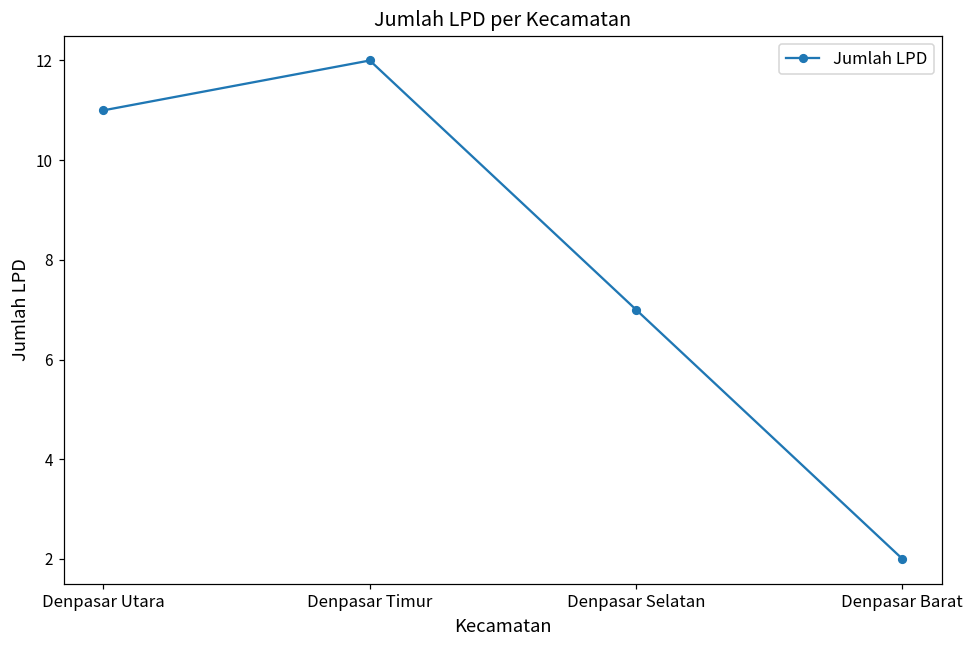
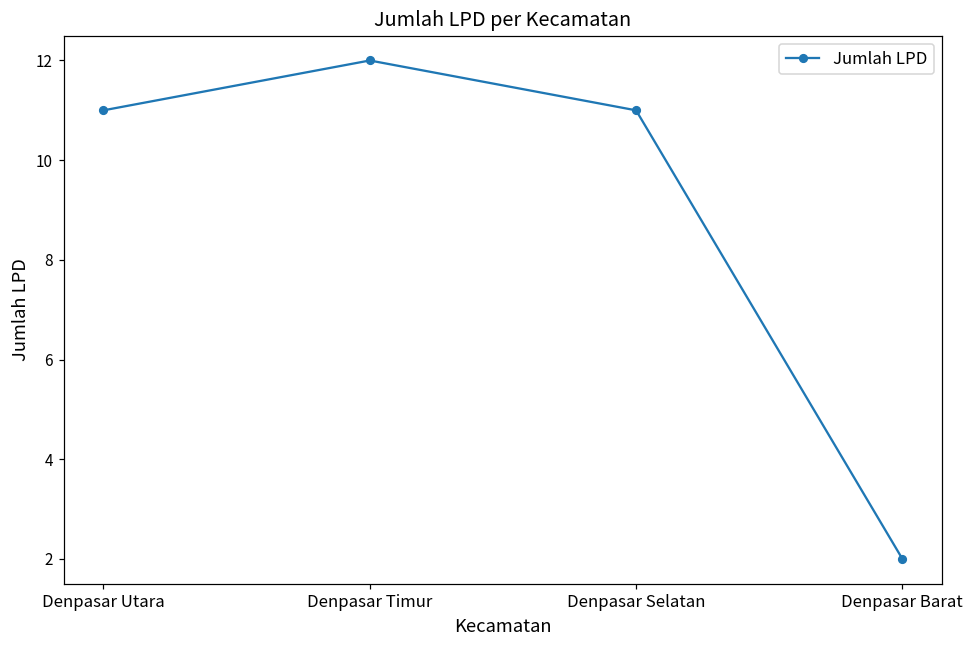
Denpasar Selatan: 7 -> 11
